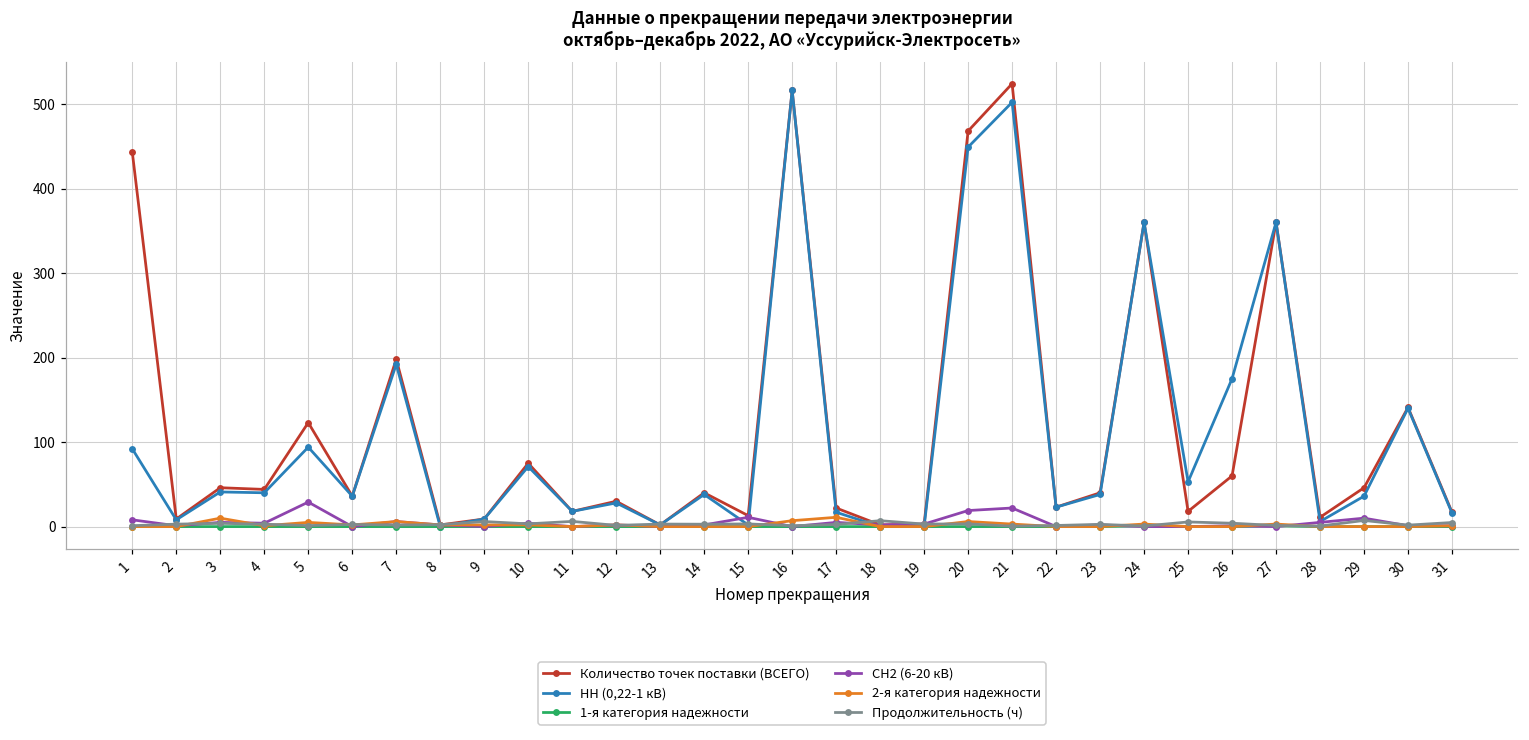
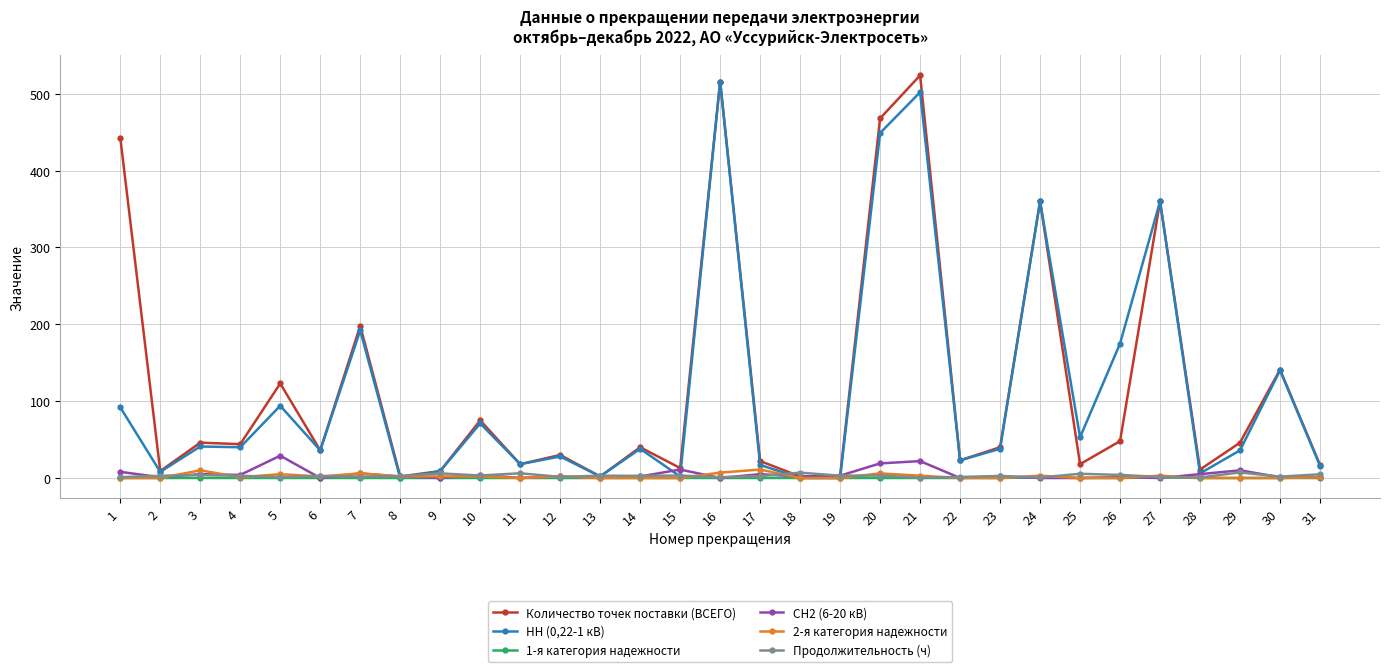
Количество точек поставки (ВСЕГО), 26: 60 -> 50
